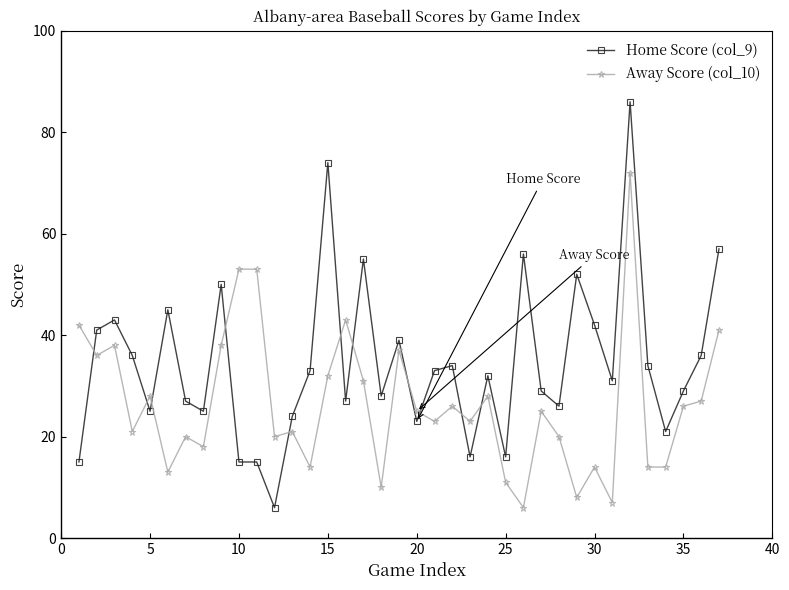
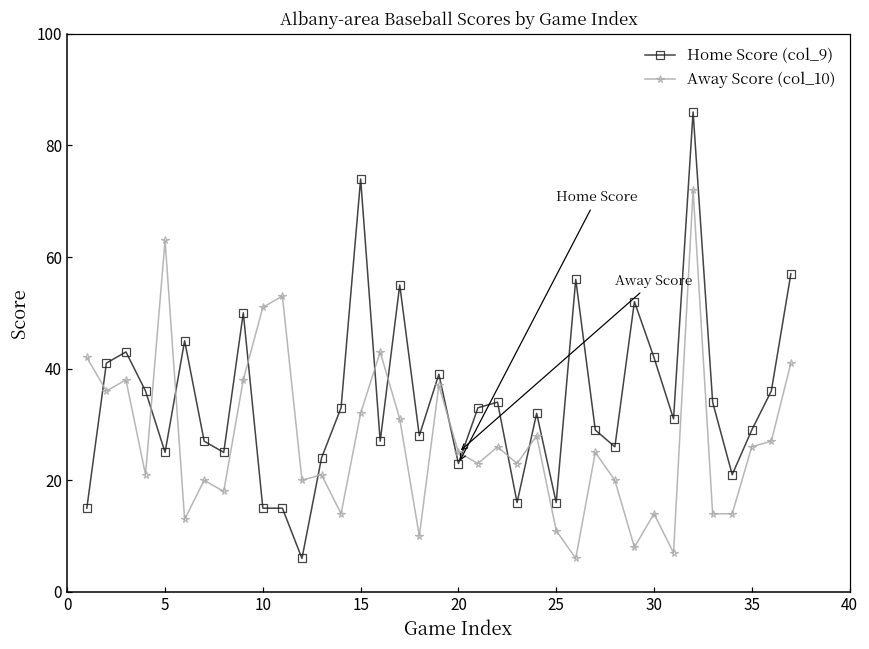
Away Score (col_10), 5: 28 -> 63
Away Score (col_10), 10: 53 -> 51
